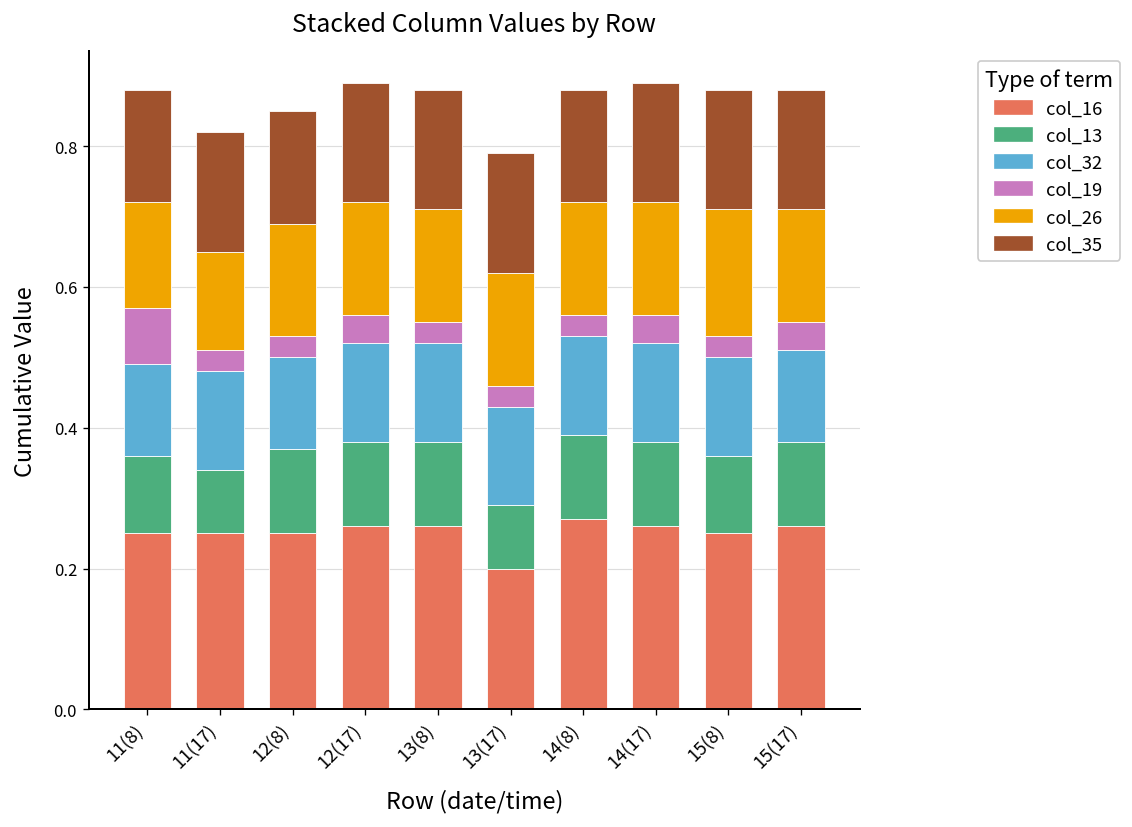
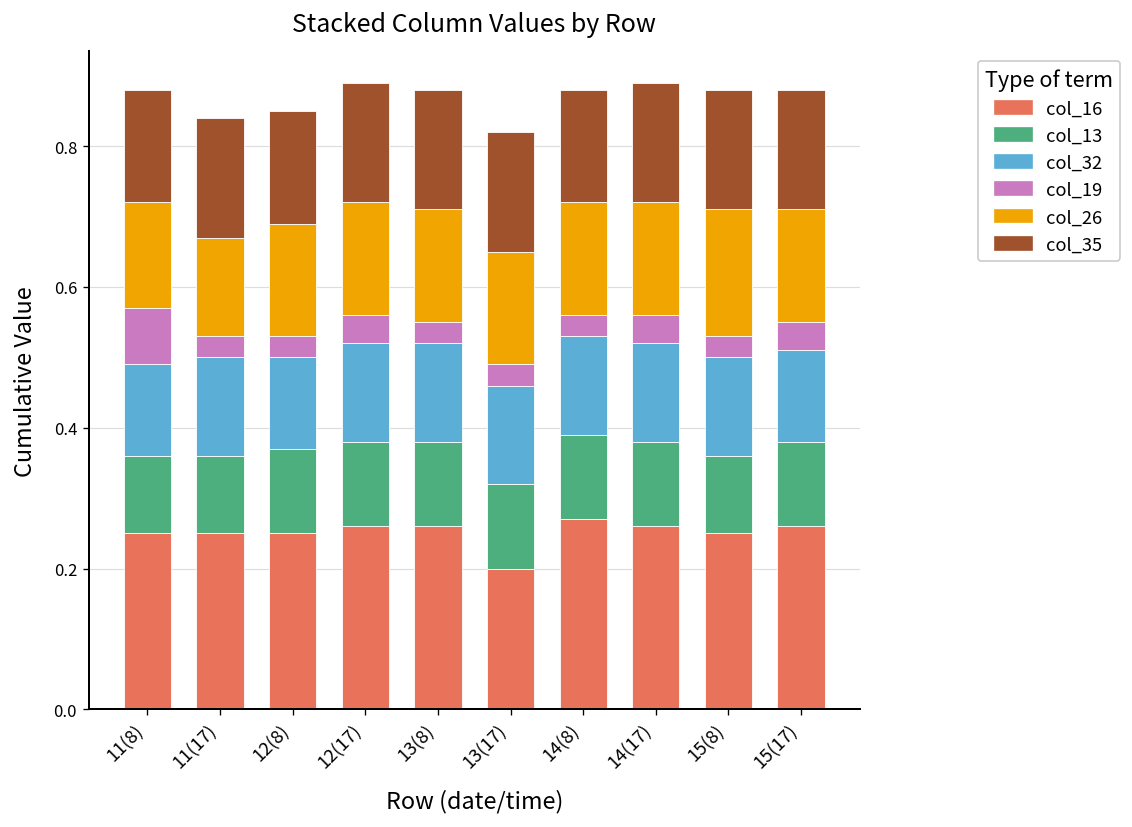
col_13, 11(17): 0.09 -> 0.11
col_13, 13(17): 0.09 -> 0.12
